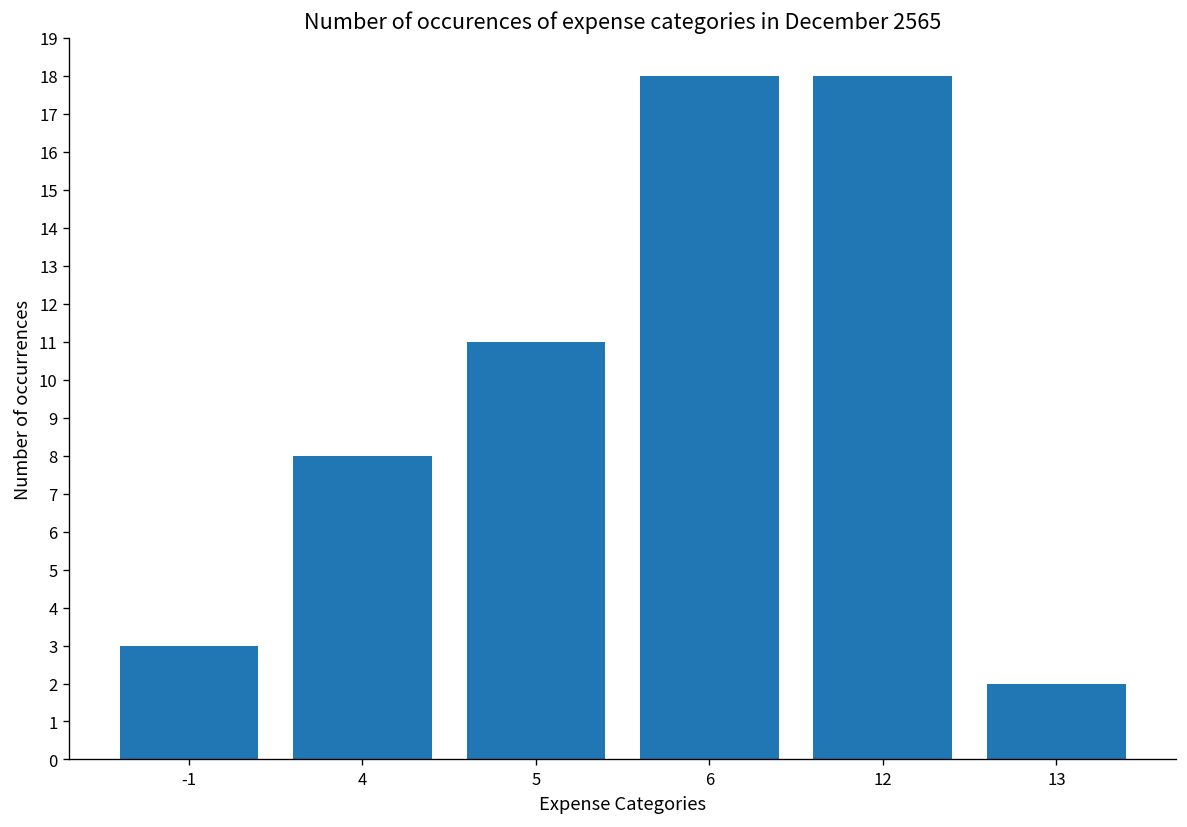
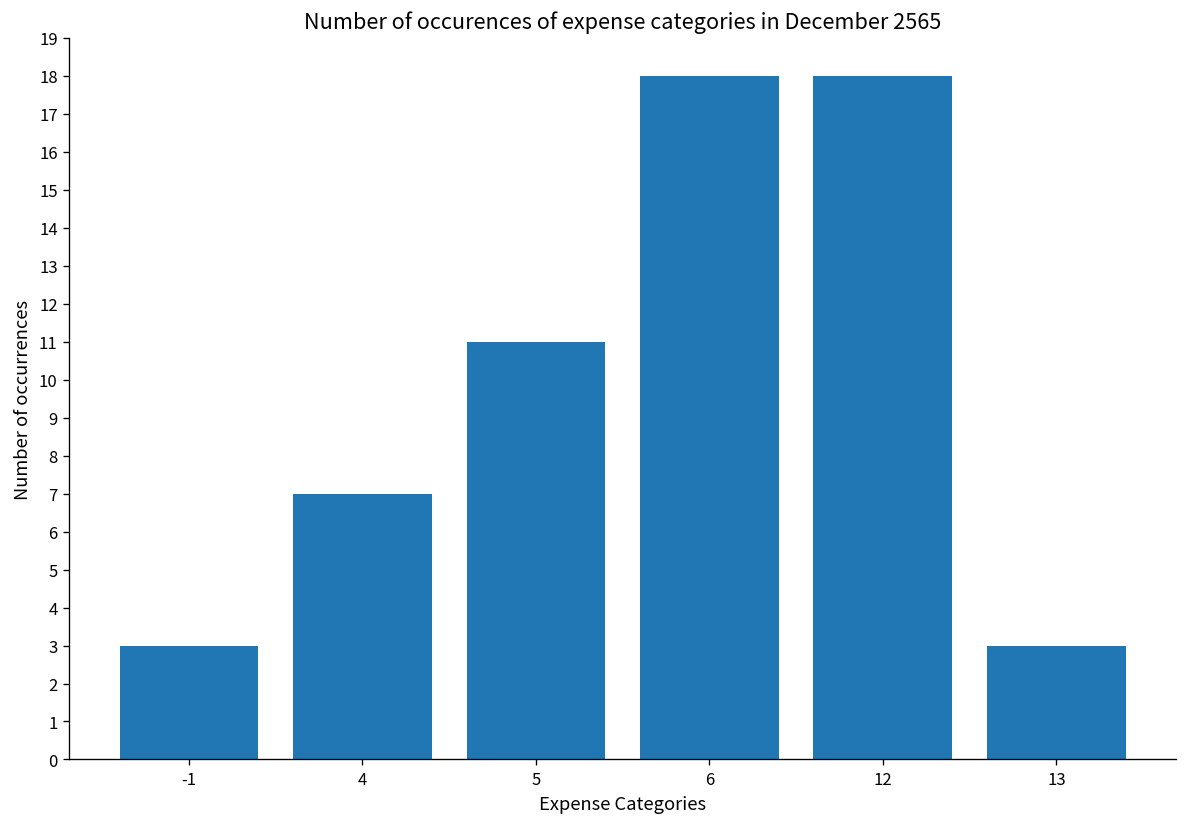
4: 8 -> 7
13: 2 -> 3
